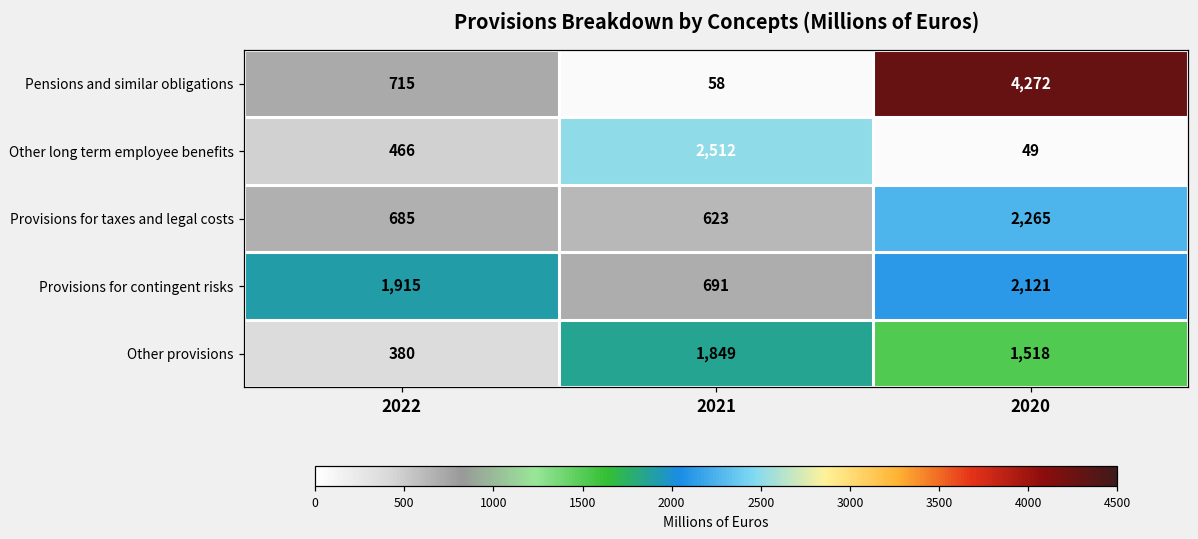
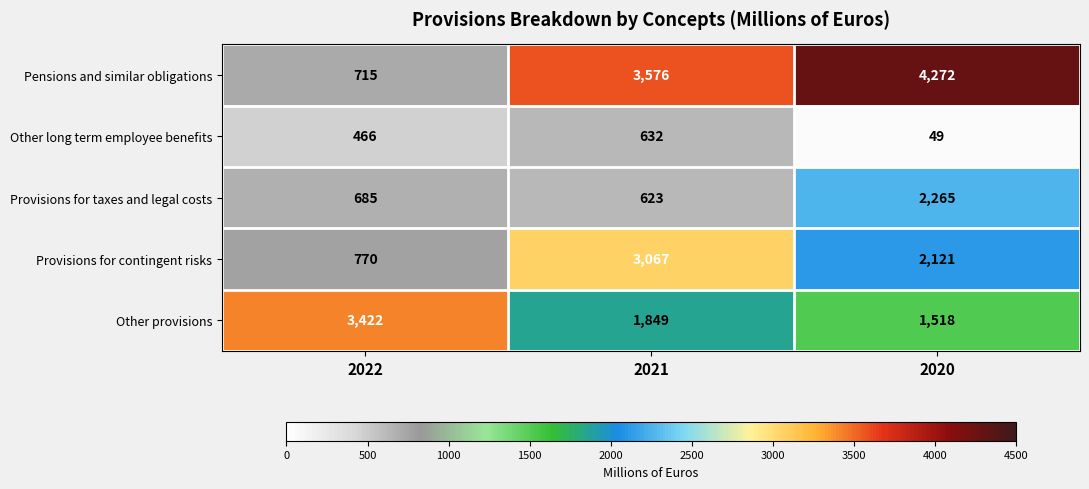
Pensions and similar obligations, 2021: 58 -> 3,576
Other long term employee benefits, 2021: 2,512 -> 632
Provisions for contingent risks, 2022: 1,915 -> 770
Provisions for contingent risks, 2021: 691 -> 3,067
Other provisions, 2022: 380 -> 3,422
